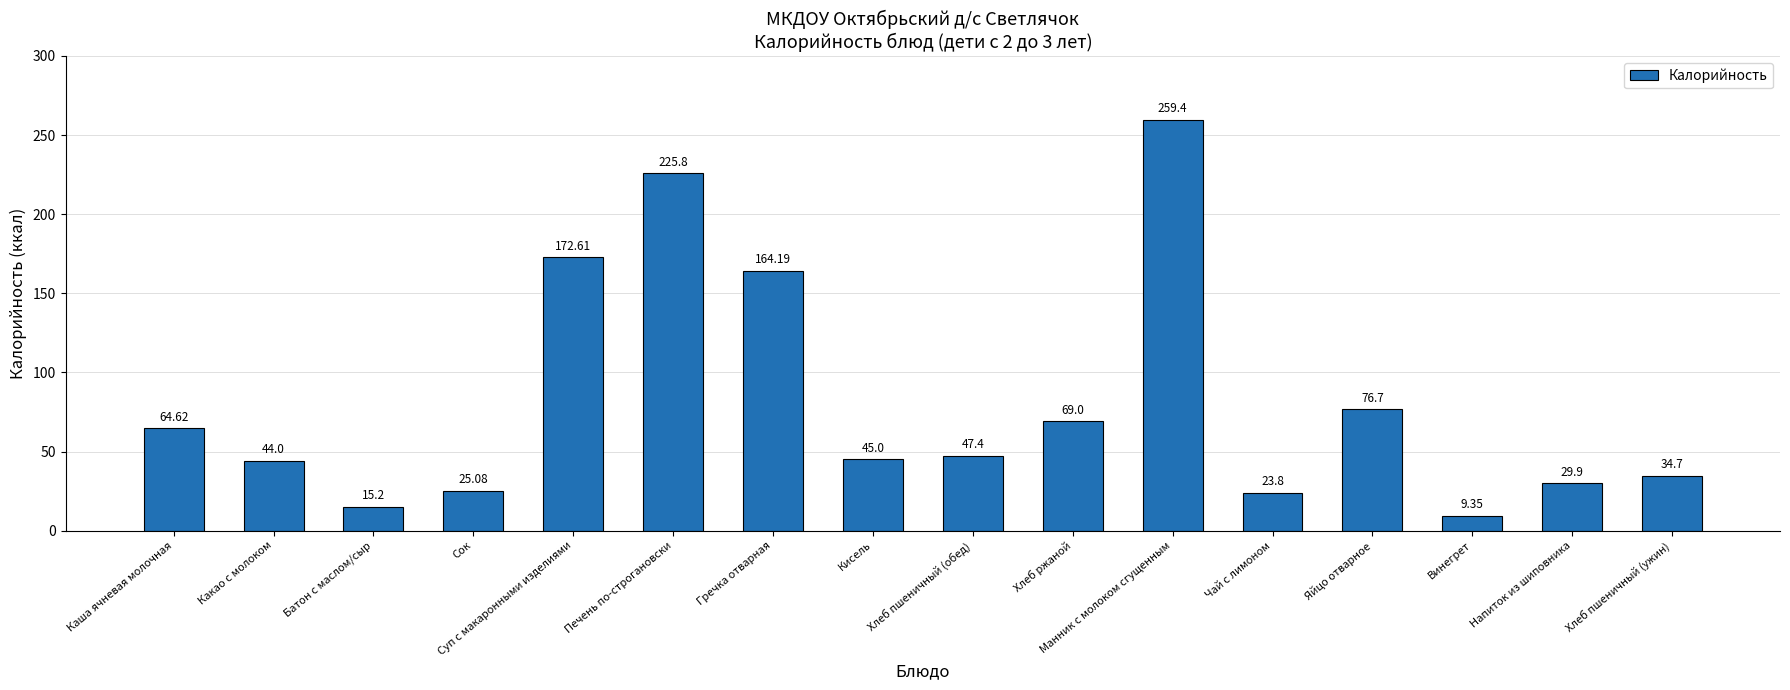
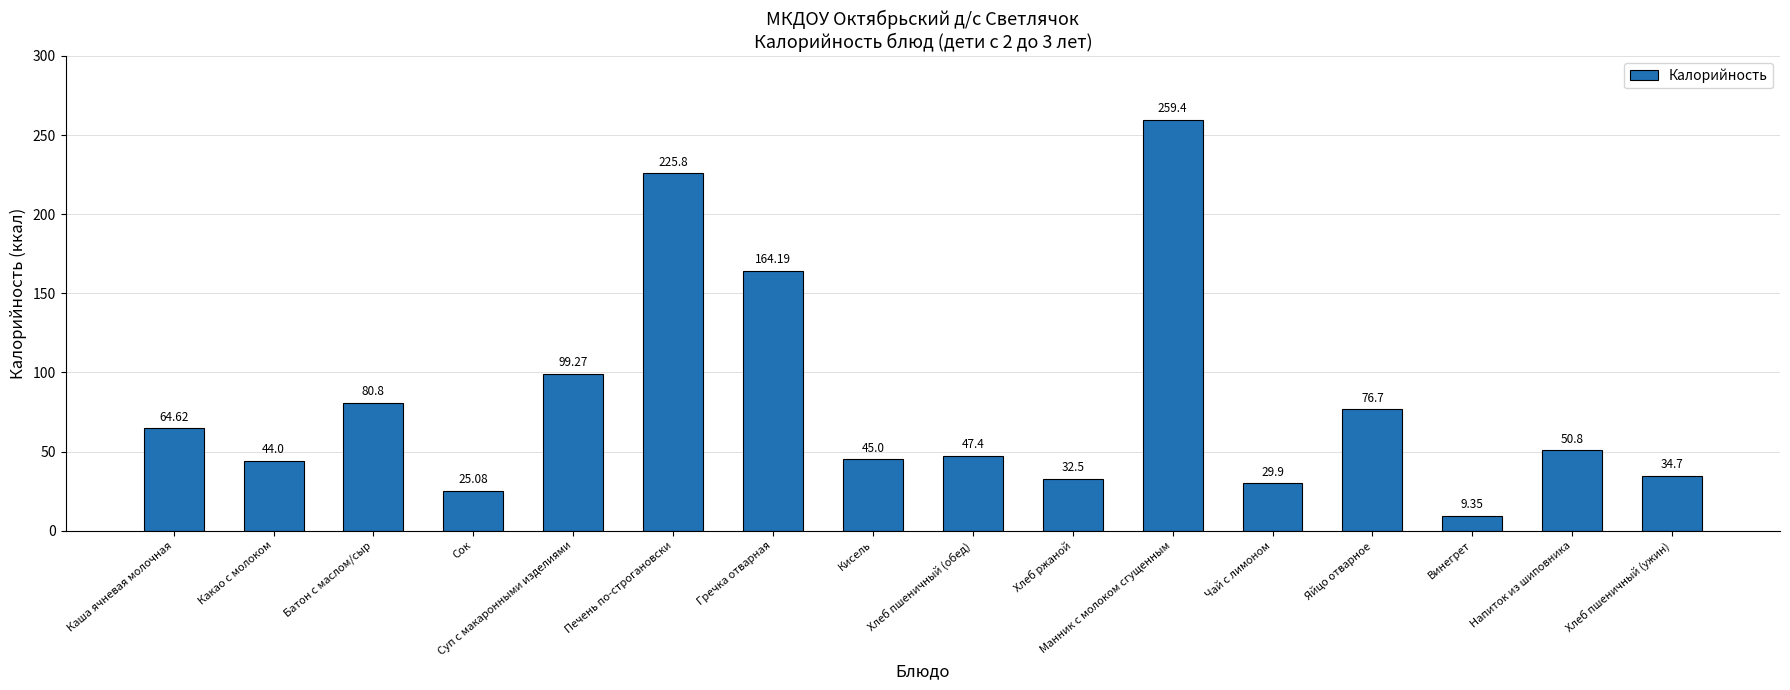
Батон с маслом/сыр: 15.2 -> 80.8
Суп с макаронными изделиями: 172.61 -> 99.27
Хлеб ржаной: 69.0 -> 32.5
Чай с лимоном: 23.8 -> 29.9
Напиток из шиповника: 29.9 -> 50.8
